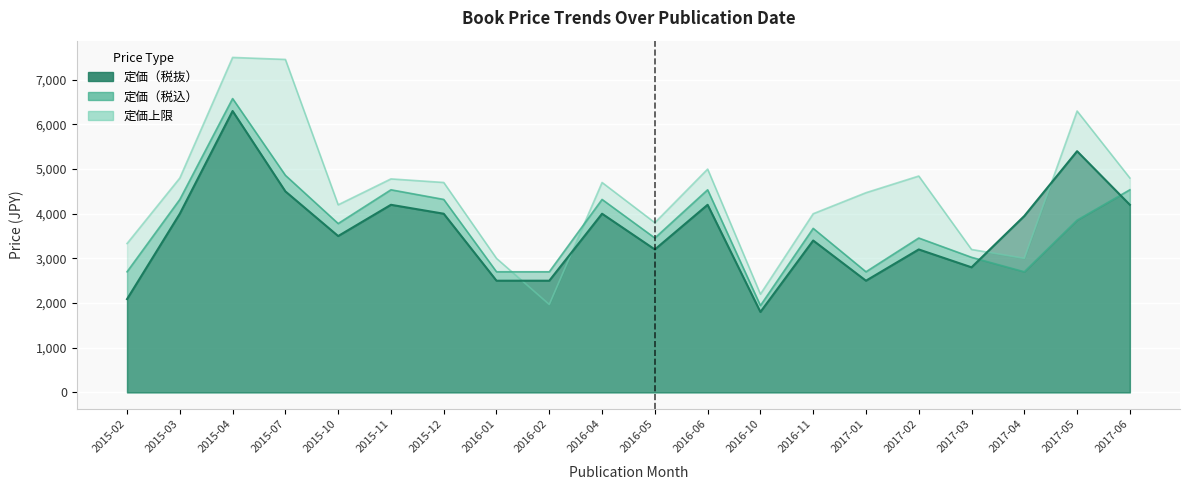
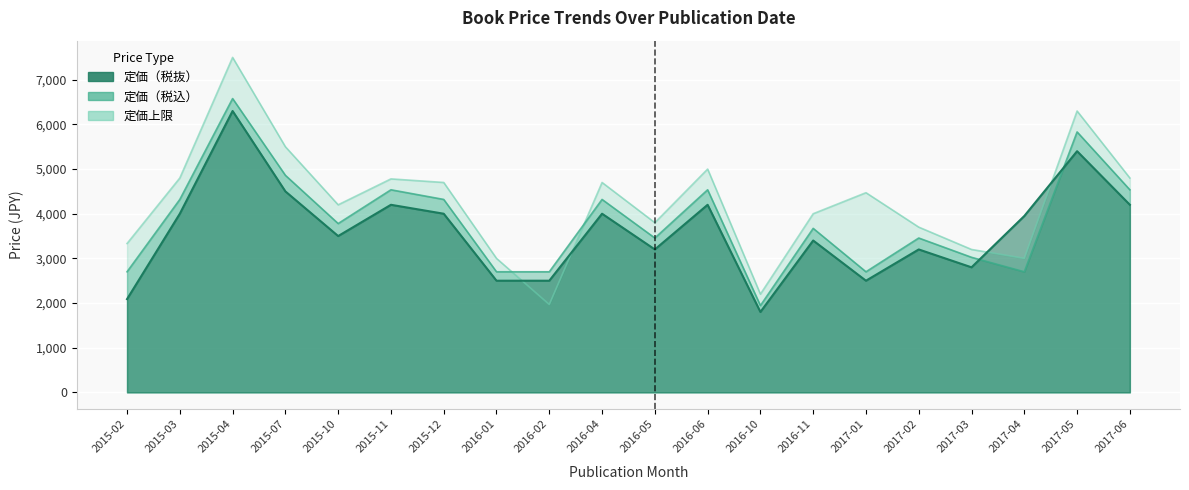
定価上限, 2015-07: 7,500 -> 5,500
定価上限, 2017-02: 4,800 -> 3,700
定価（税込）, 2017-05: 3,900 -> 5,800
